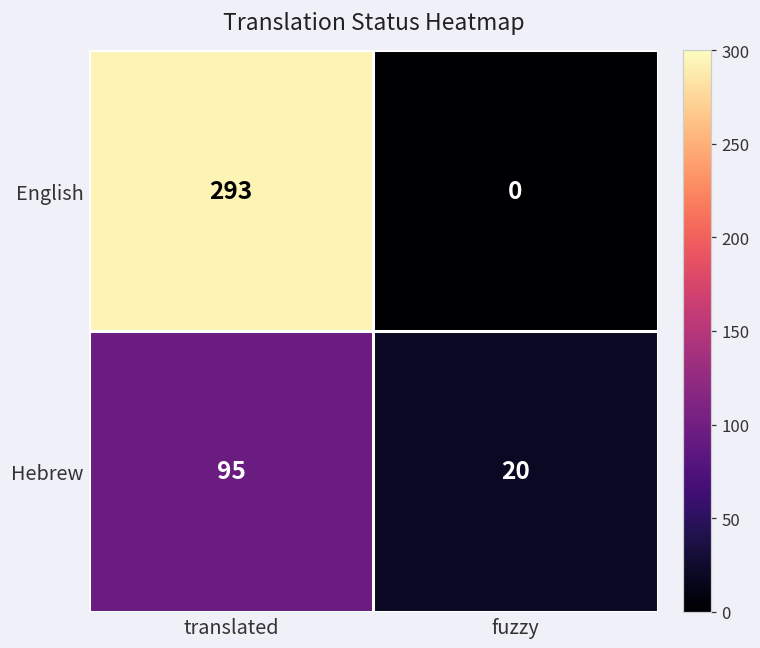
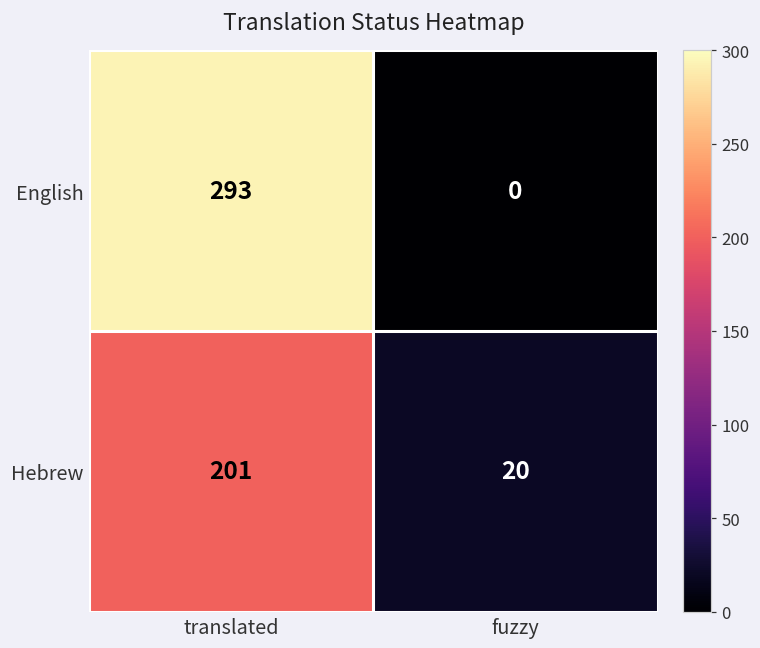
Hebrew, translated: 95 -> 201
